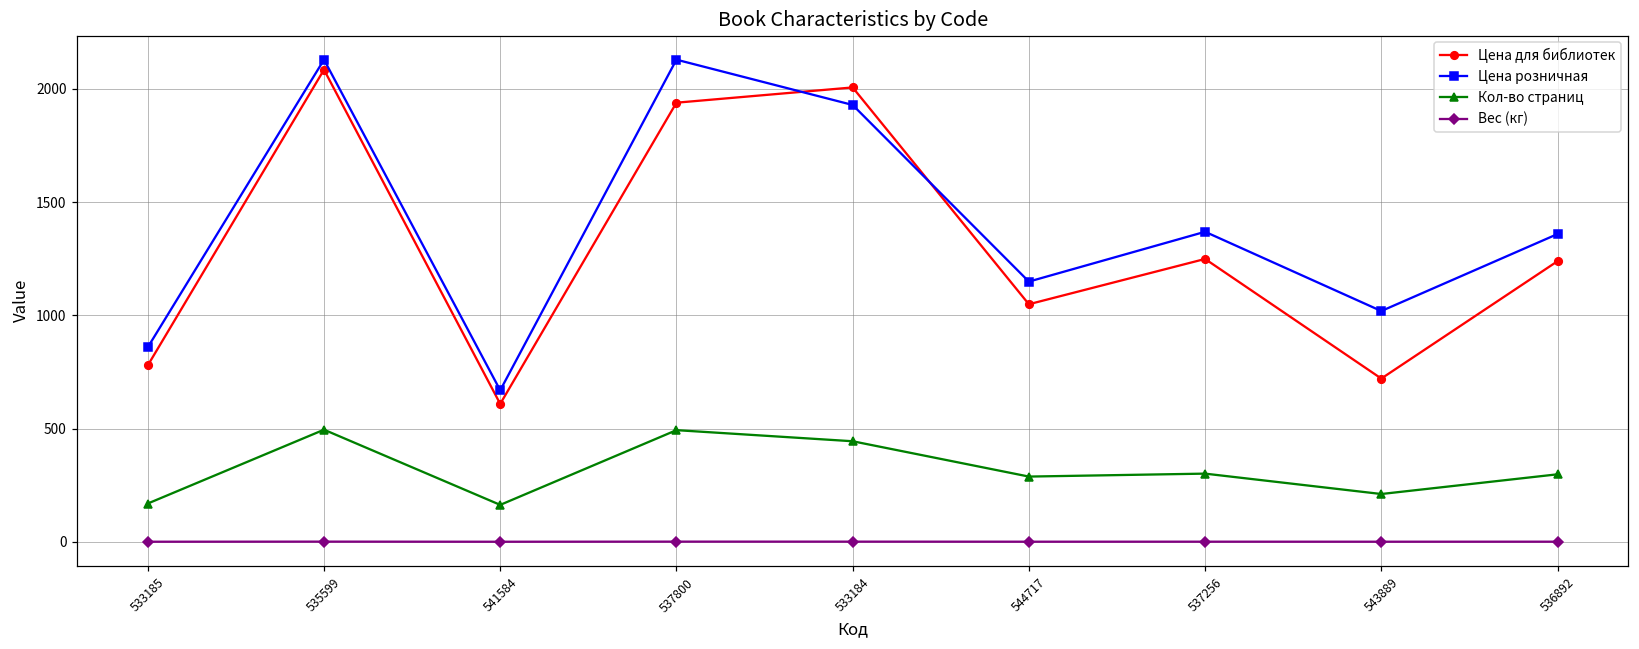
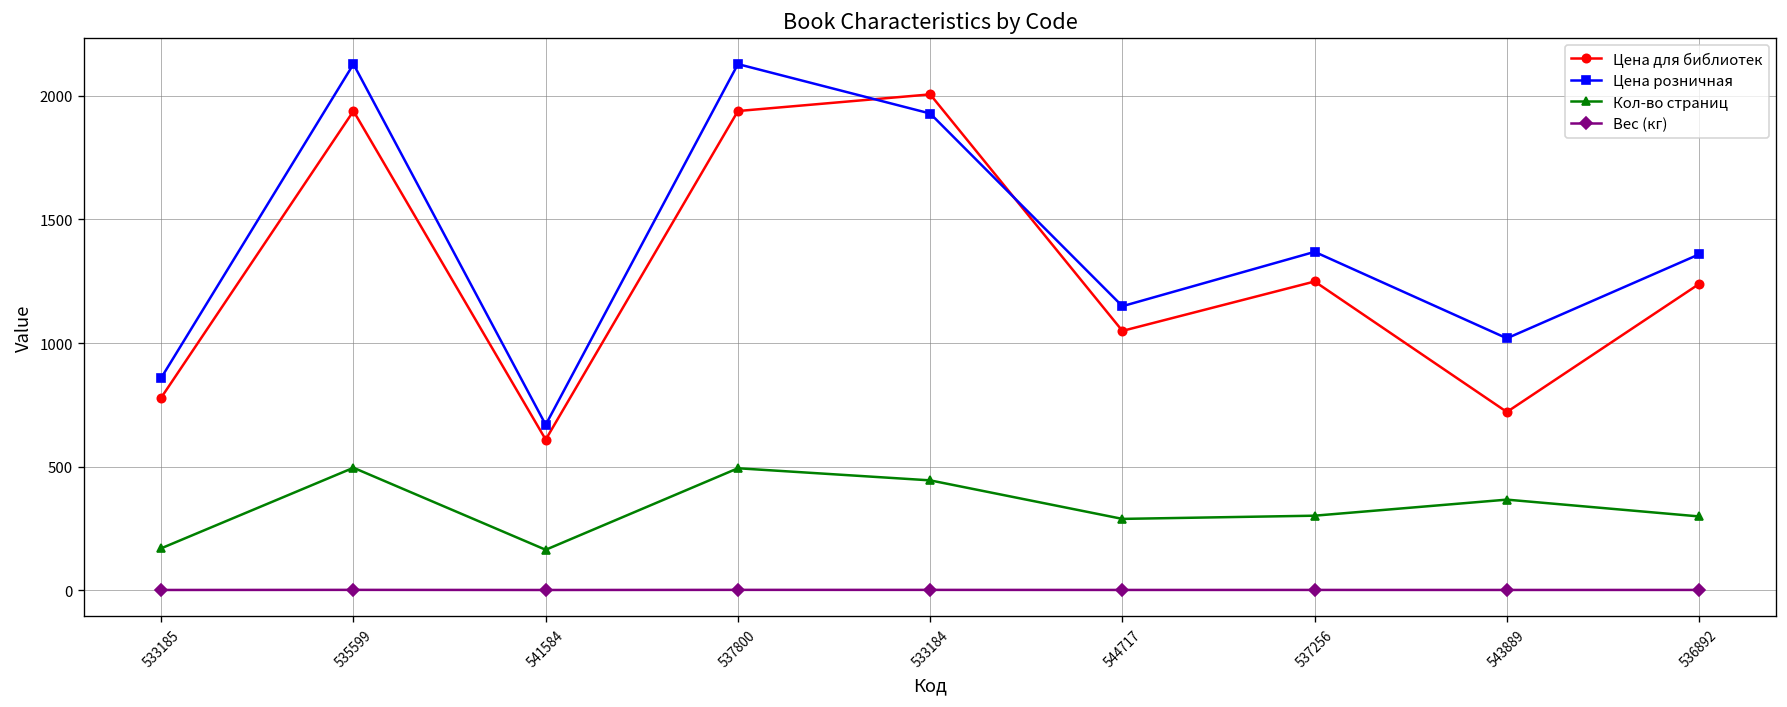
Цена для библиотек, 535599: 2080 -> 1940
Кол-во страниц, 543889: 210 -> 370
